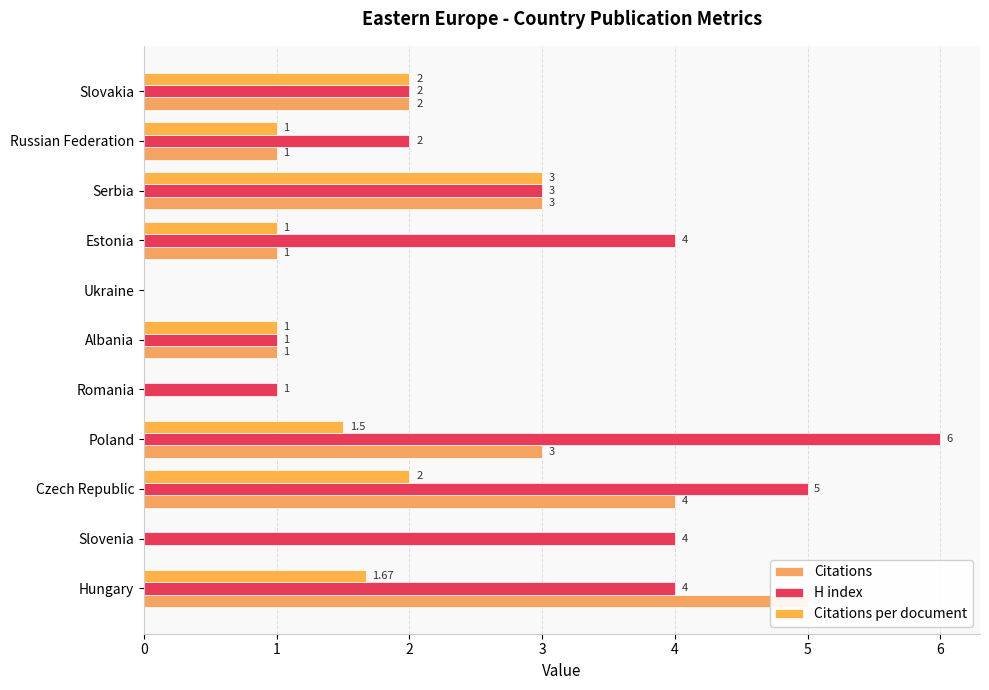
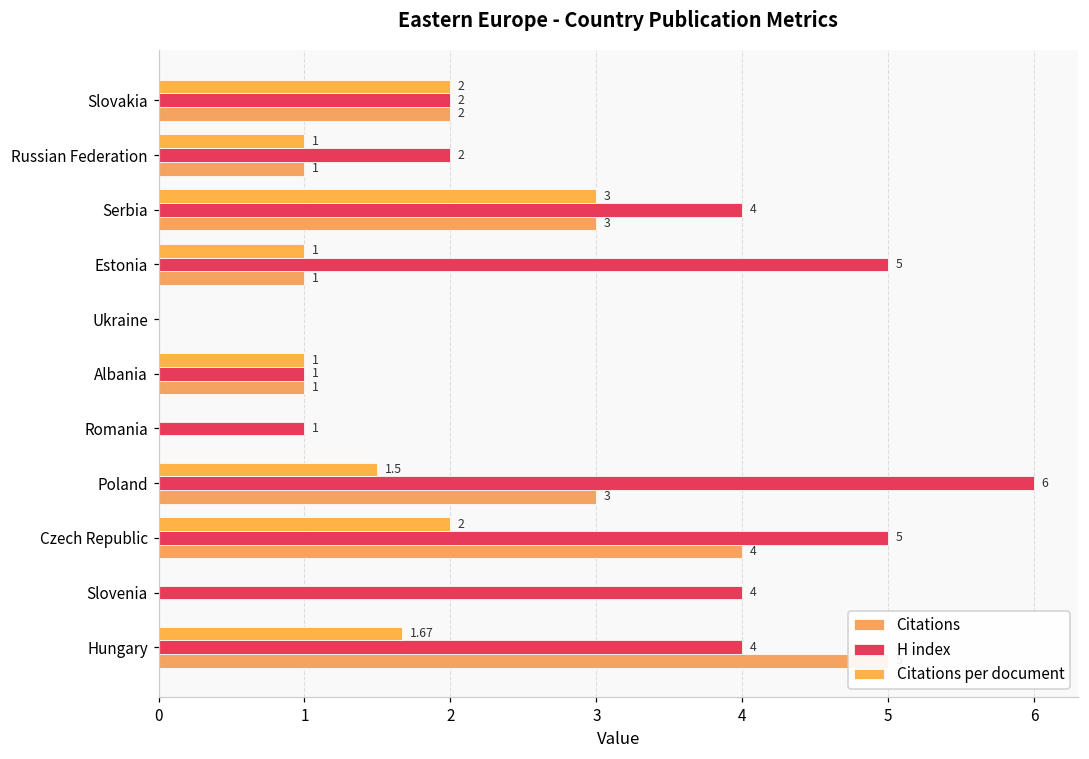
H index, Serbia: 3 -> 4
H index, Estonia: 4 -> 5
